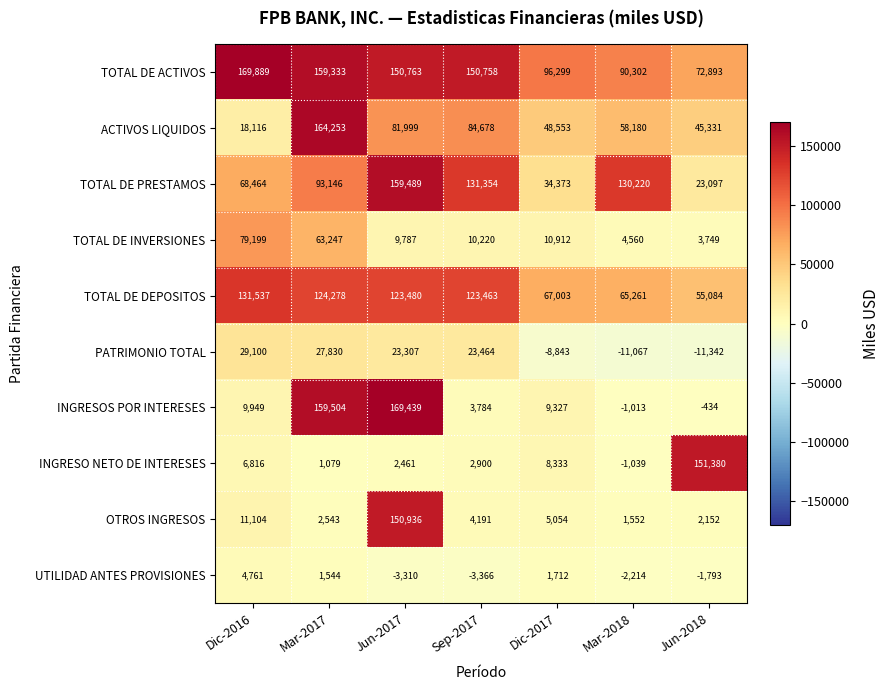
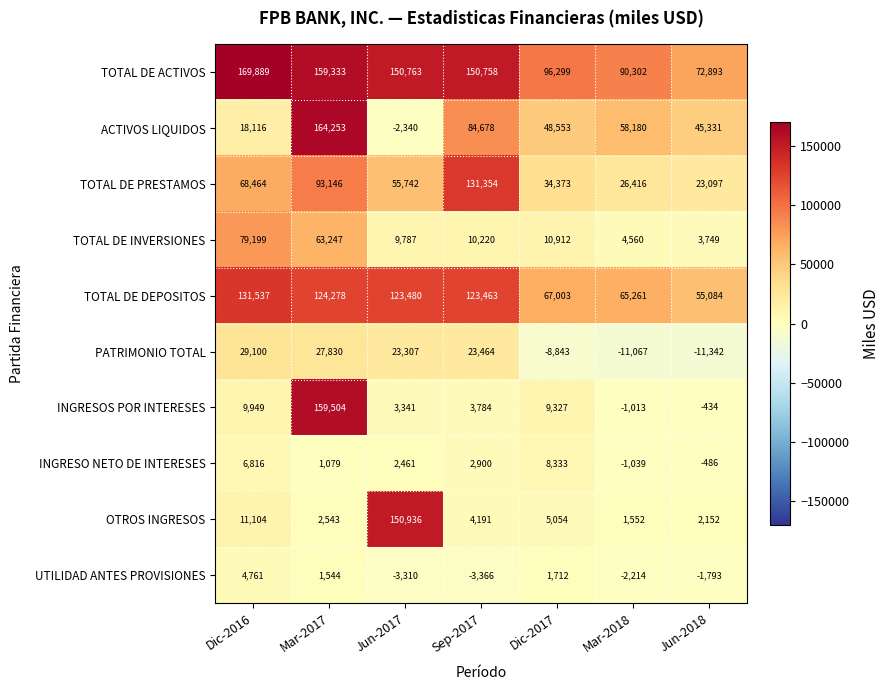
ACTIVOS LIQUIDOS, Jun-2017: 81,999 -> -2,340
TOTAL DE PRESTAMOS, Jun-2017: 159,489 -> 55,742
TOTAL DE PRESTAMOS, Mar-2018: 130,220 -> 26,416
INGRESOS POR INTERESES, Jun-2017: 169,439 -> 3,341
INGRESO NETO DE INTERESES, Jun-2018: 151,380 -> -486
